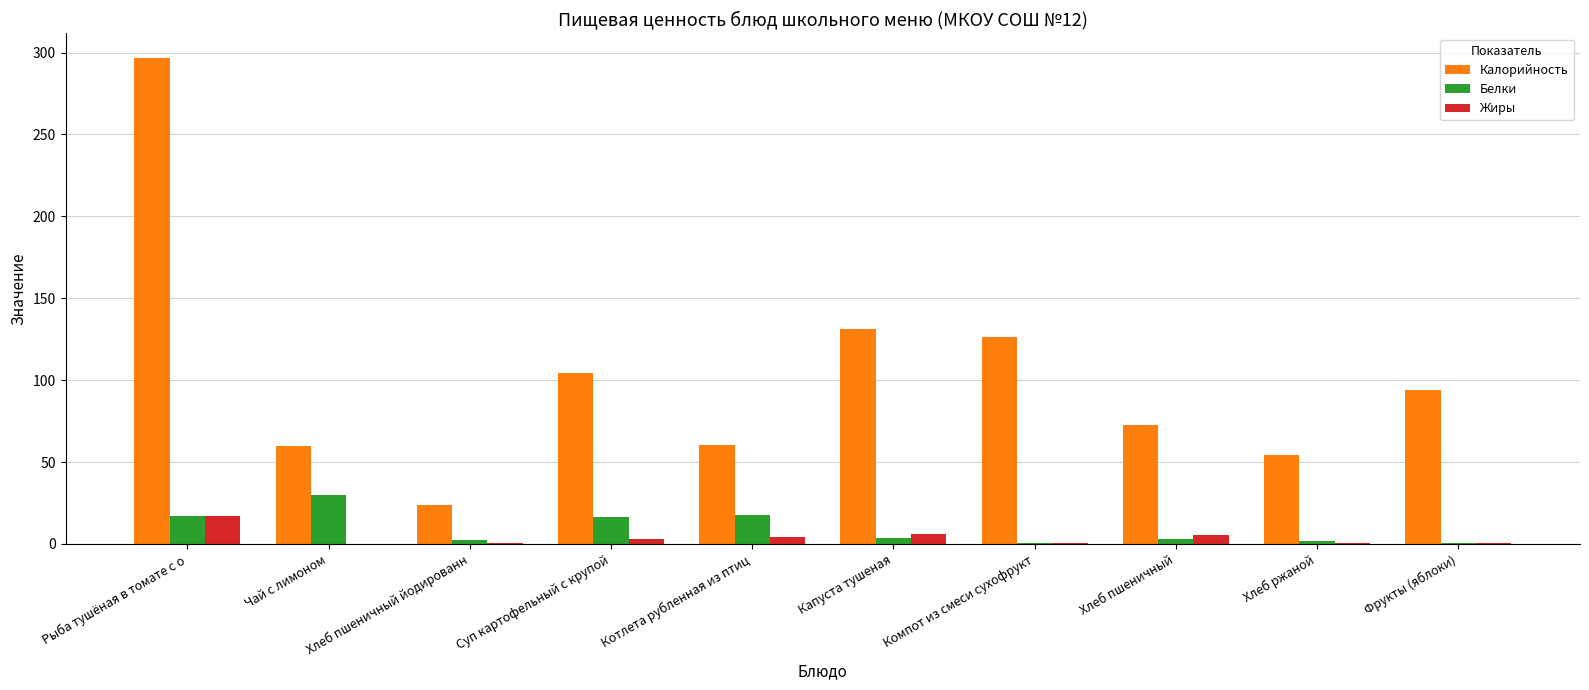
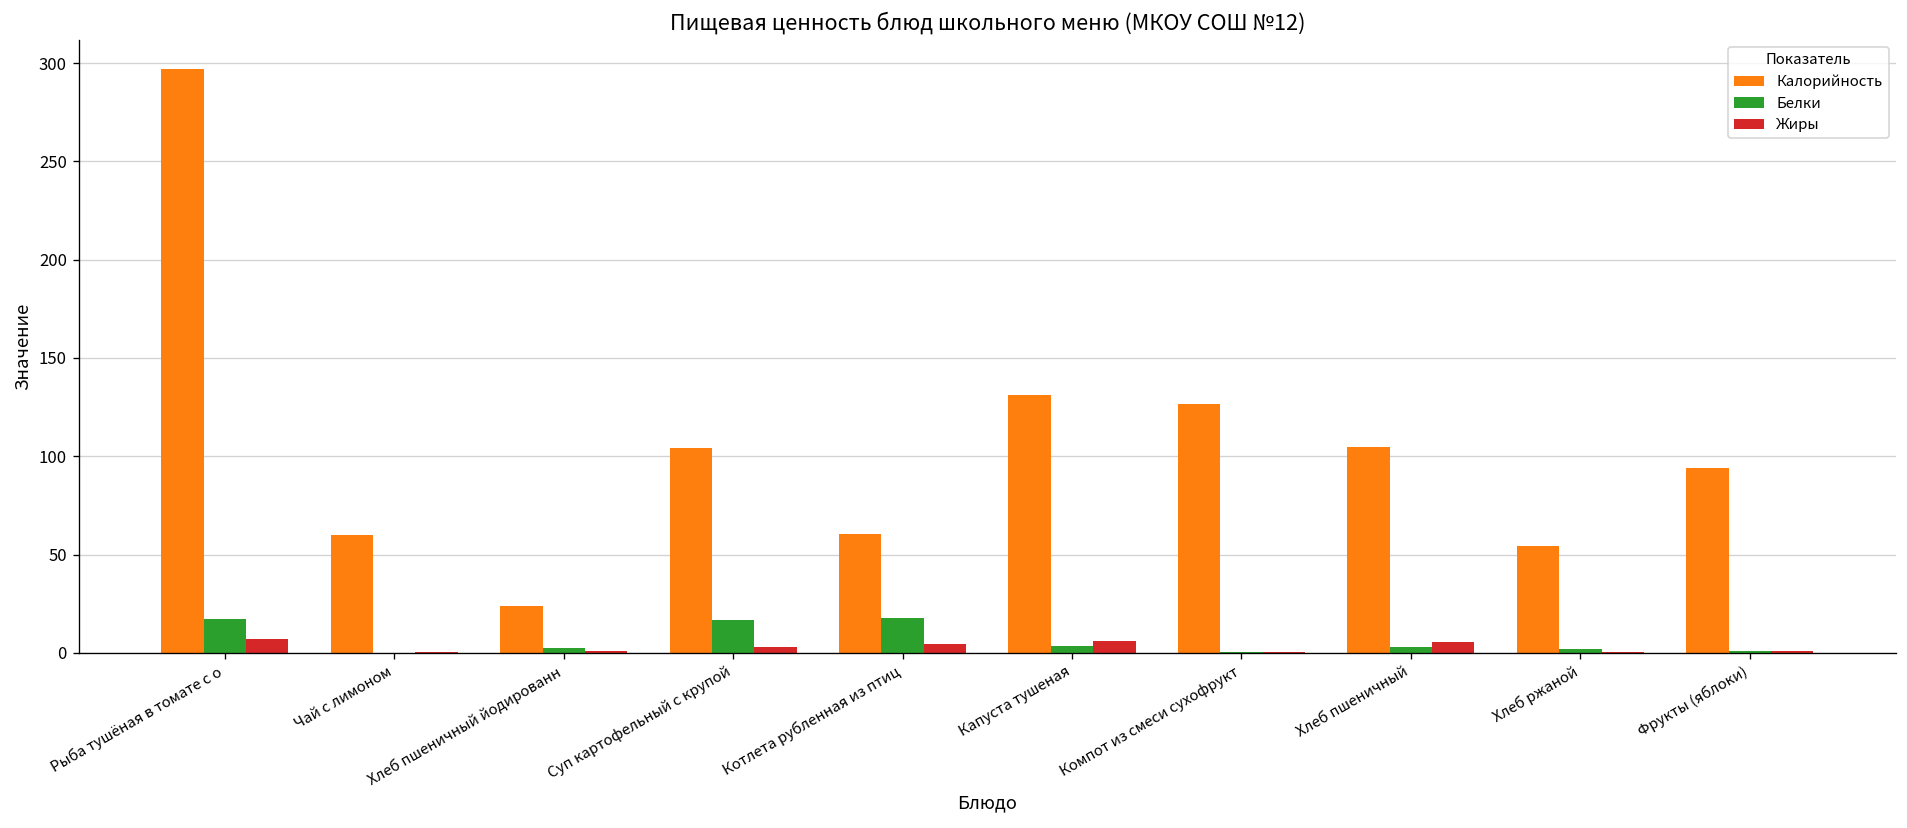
Жиры, Рыба тушёная в томате с о: 17 -> 7
Белки, Чай с лимоном: 30 -> 0
Калорийность, Хлеб пшеничный: 73 -> 105
